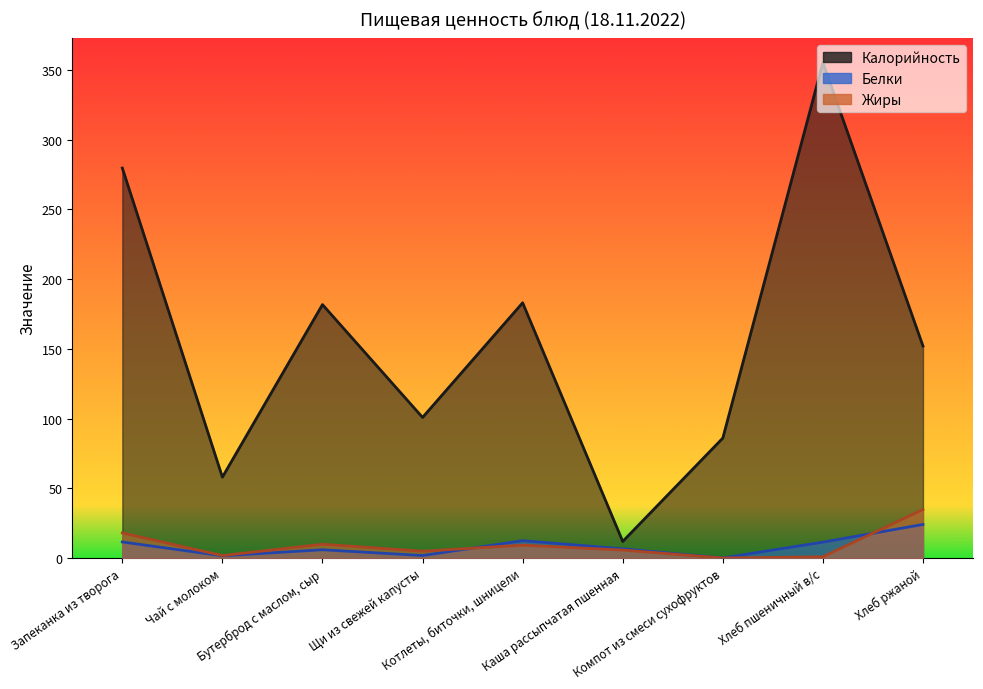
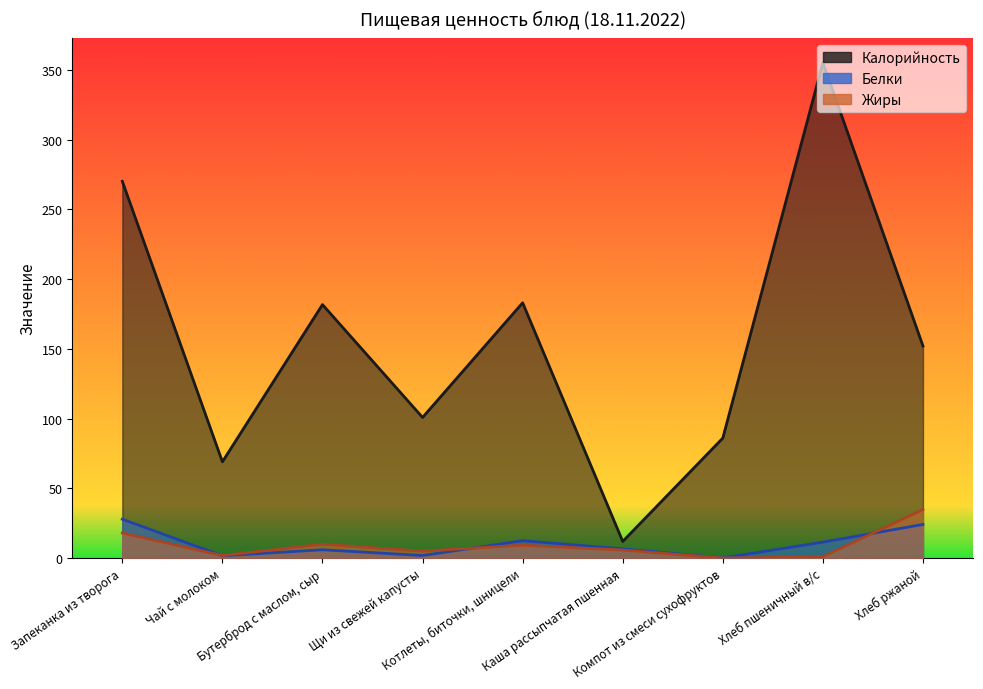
Калорийность, Запеканка из творога: 280 -> 270
Белки, Запеканка из творога: 12 -> 28
Калорийность, Чай с молоком: 58 -> 69
